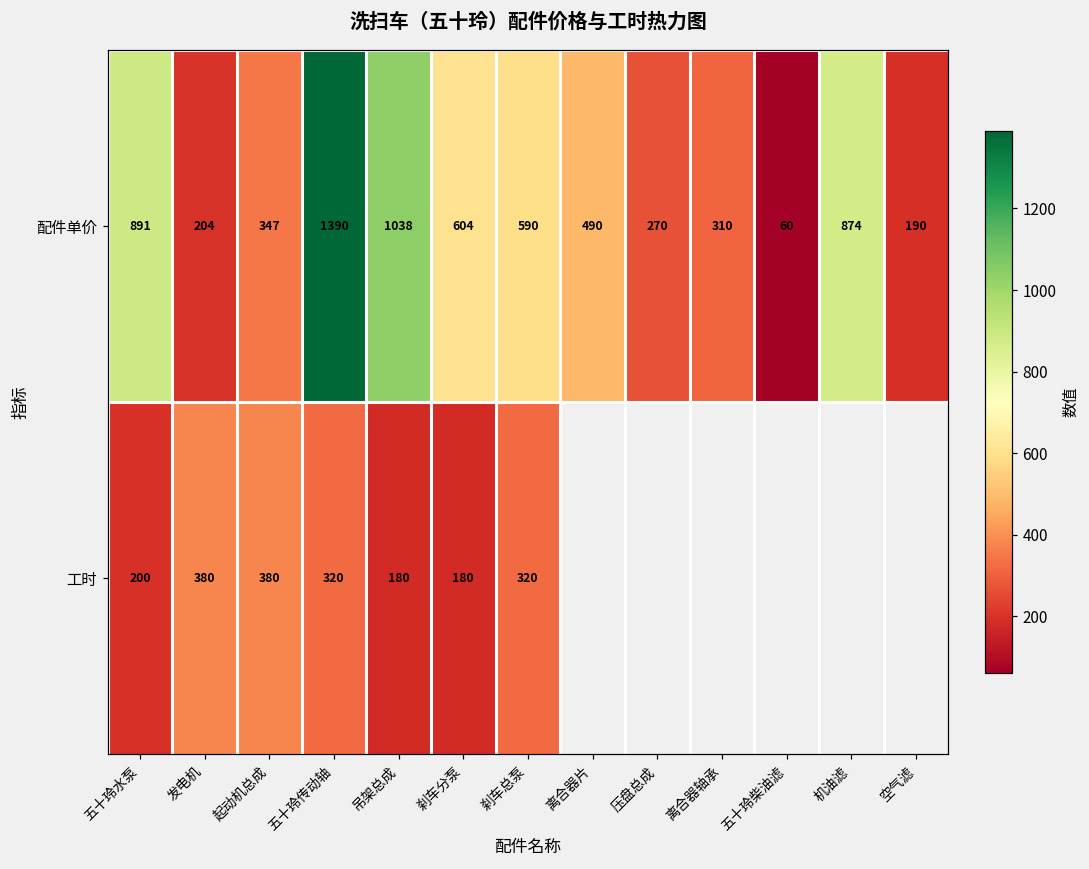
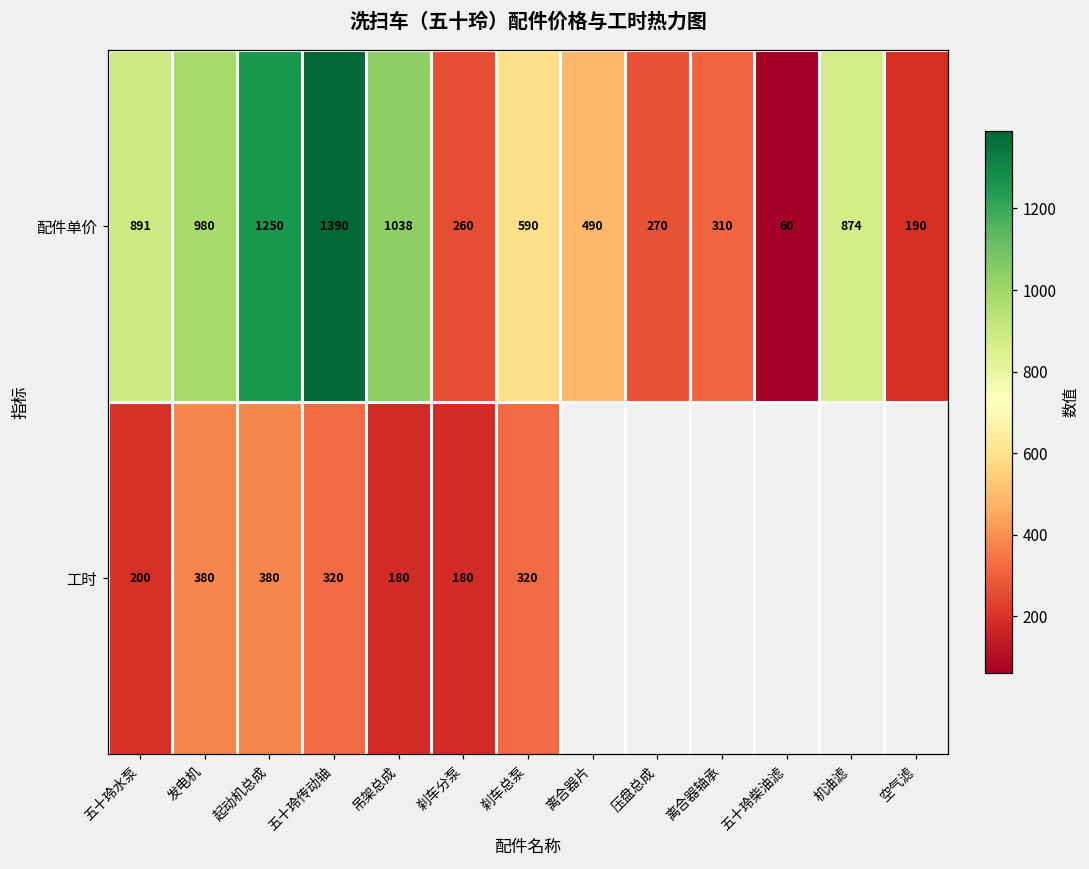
配件单价, 发电机: 204 -> 980
配件单价, 起动机总成: 347 -> 1250
配件单价, 刹车分泵: 604 -> 260
